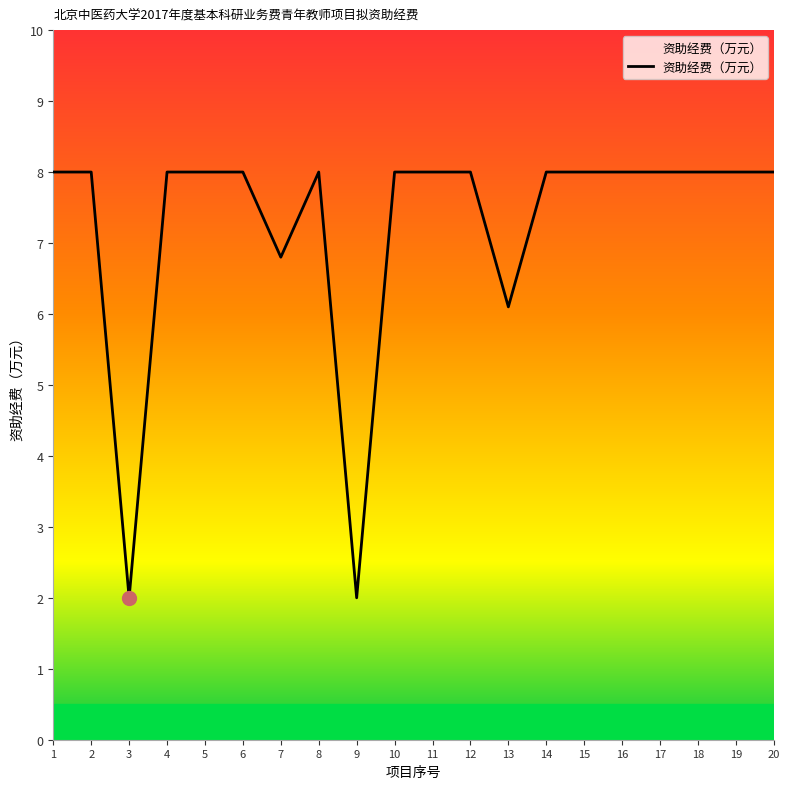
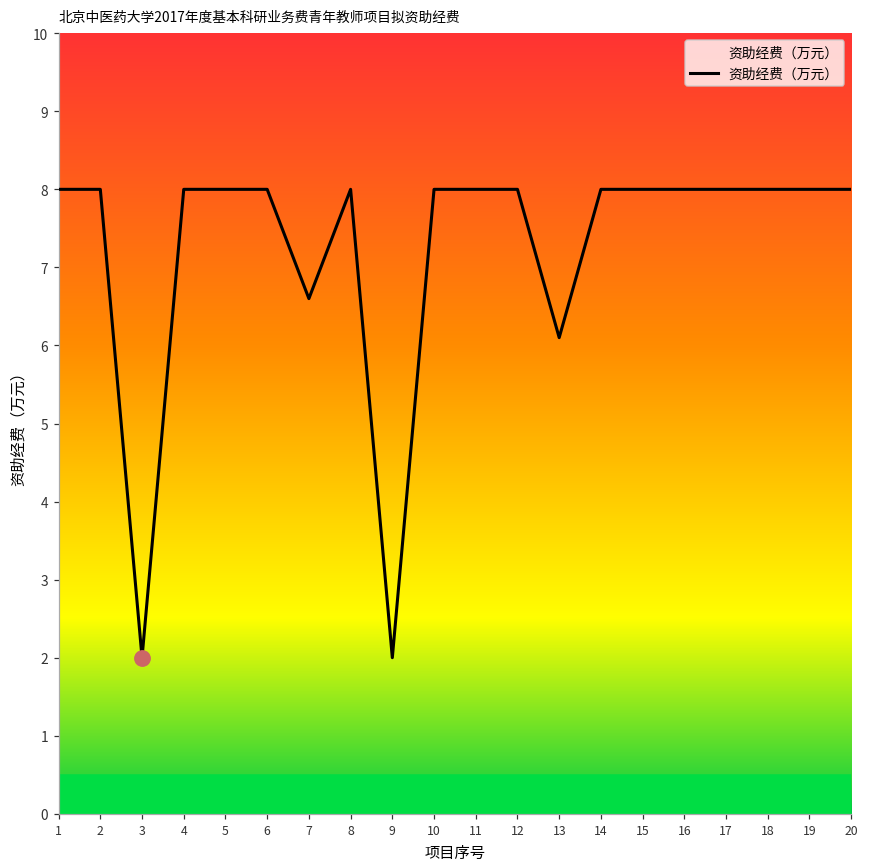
资助经费（万元）, 7: 6.8 -> 6.6
